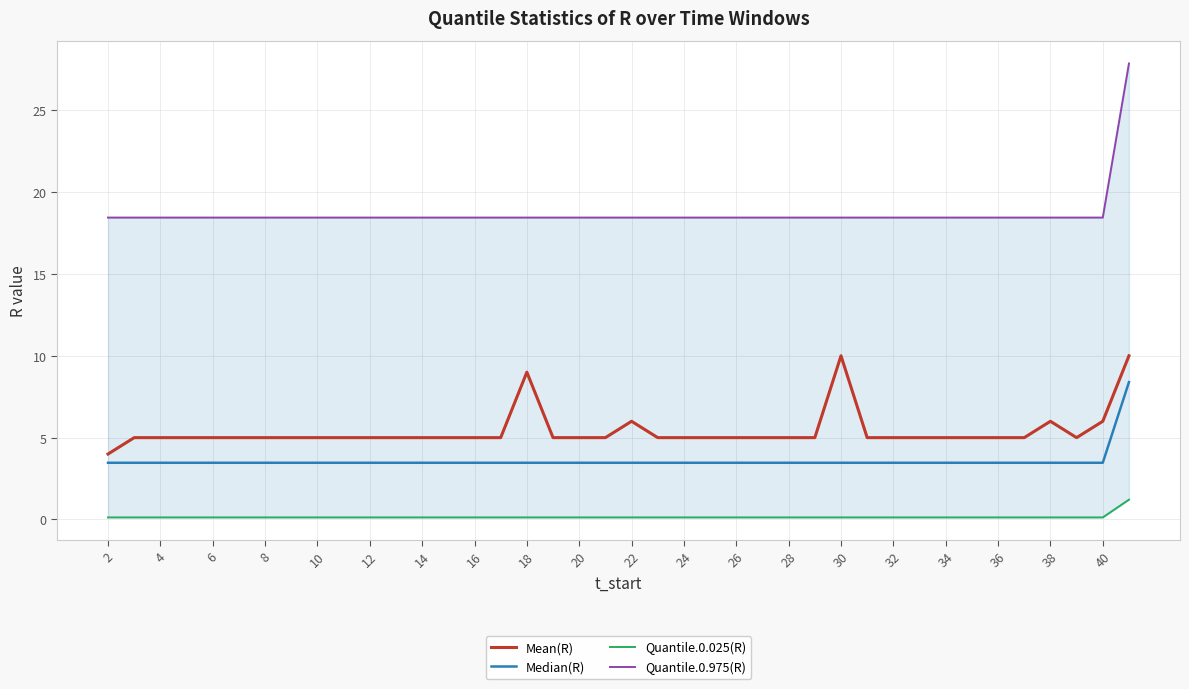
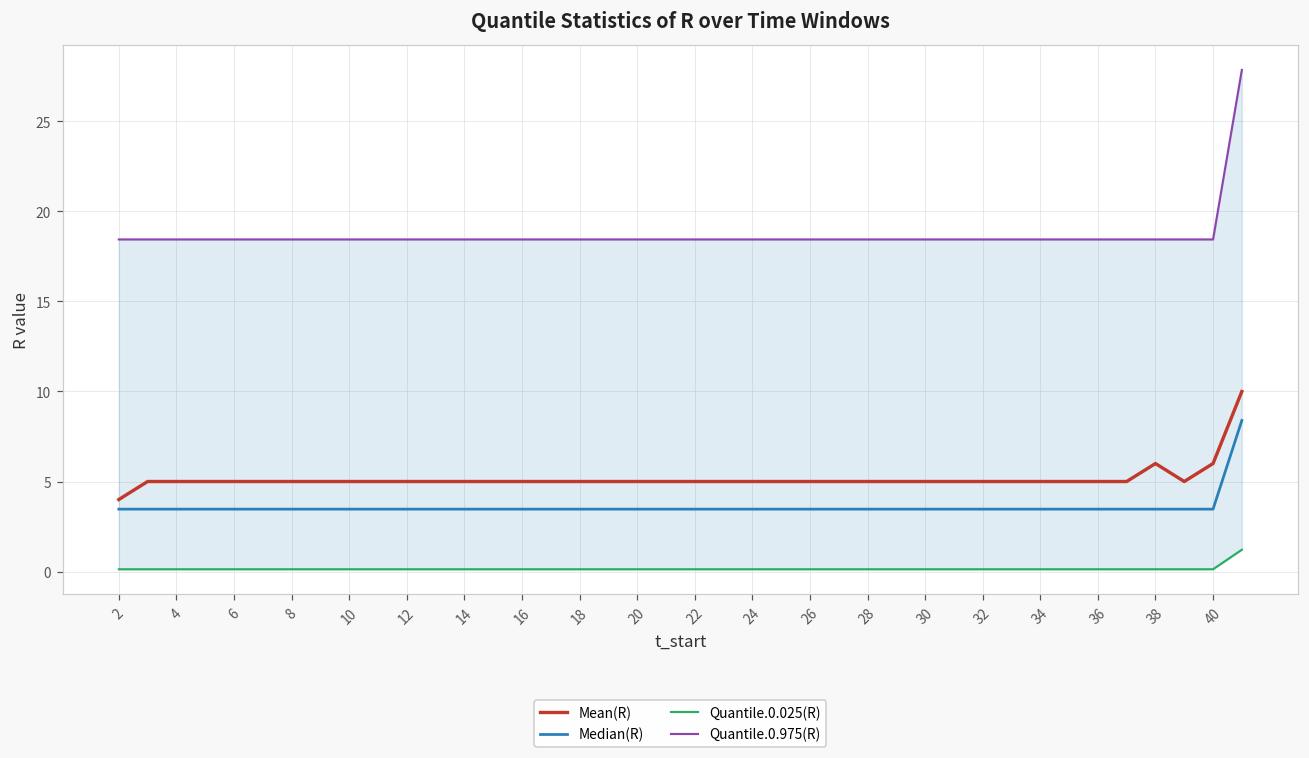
Mean(R), 18: 9 -> 5
Mean(R), 22: 6 -> 5
Mean(R), 30: 10 -> 5
